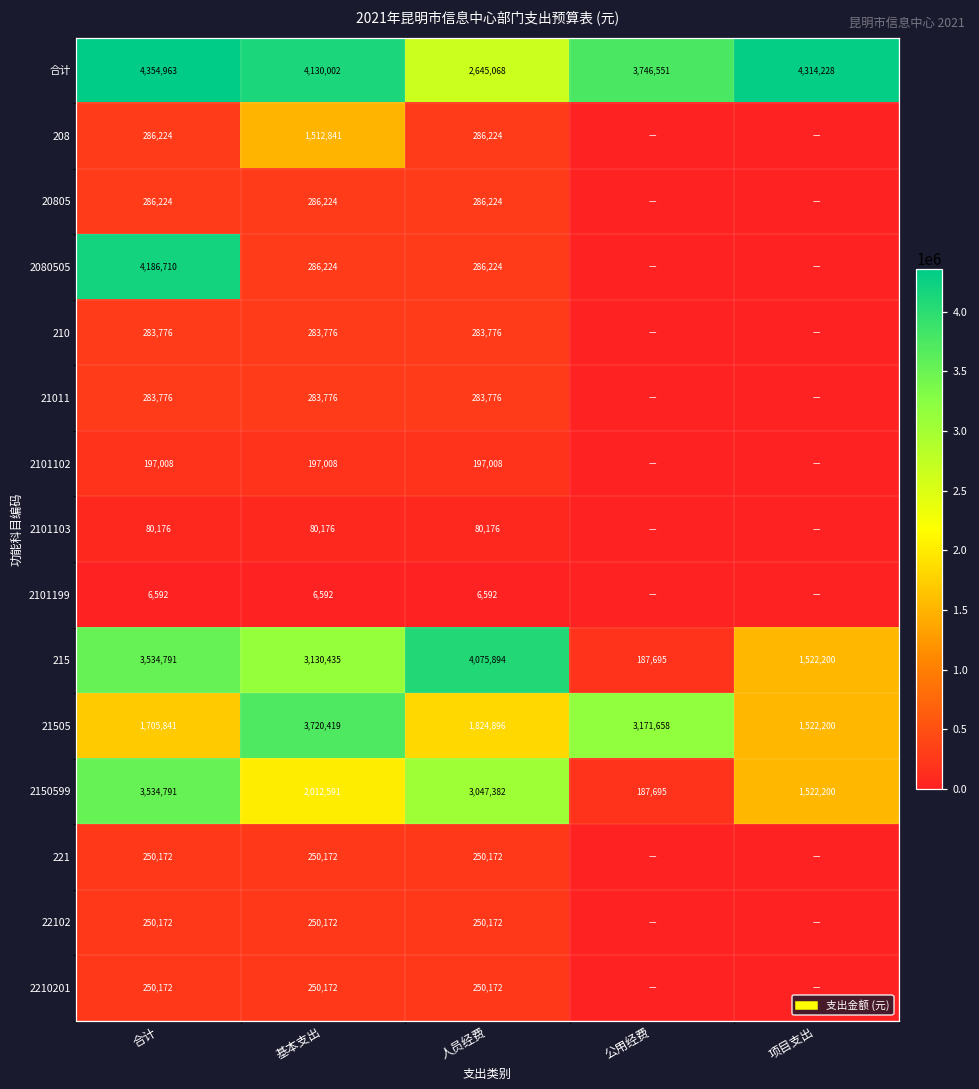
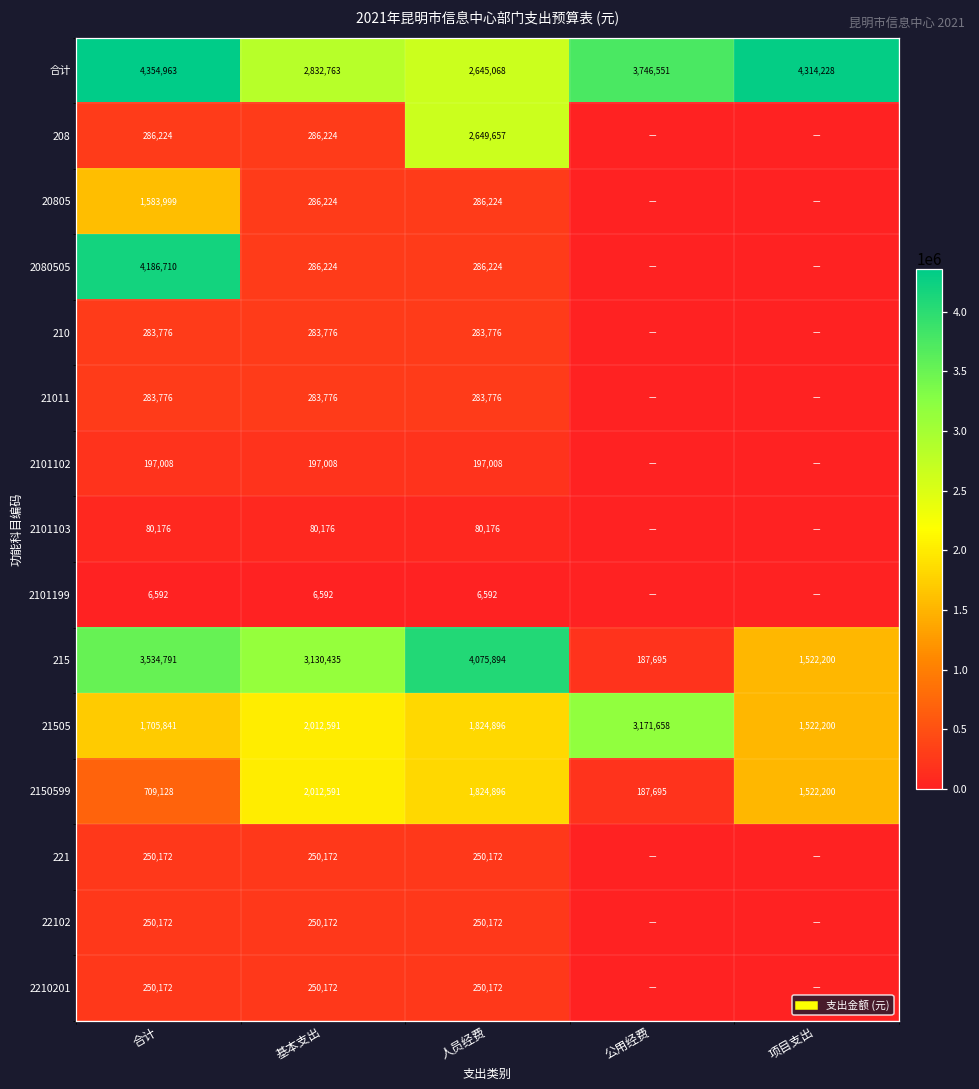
合计, 基本支出: 4,130,002 -> 2,832,763
208, 基本支出: 1,512,841 -> 286,224
208, 人员经费: 286,224 -> 2,649,657
20805, 合计: 286,224 -> 1,583,999
21505, 基本支出: 3,720,419 -> 2,012,591
2150599, 合计: 3,534,791 -> 709,128
2150599, 人员经费: 3,047,382 -> 1,824,896
